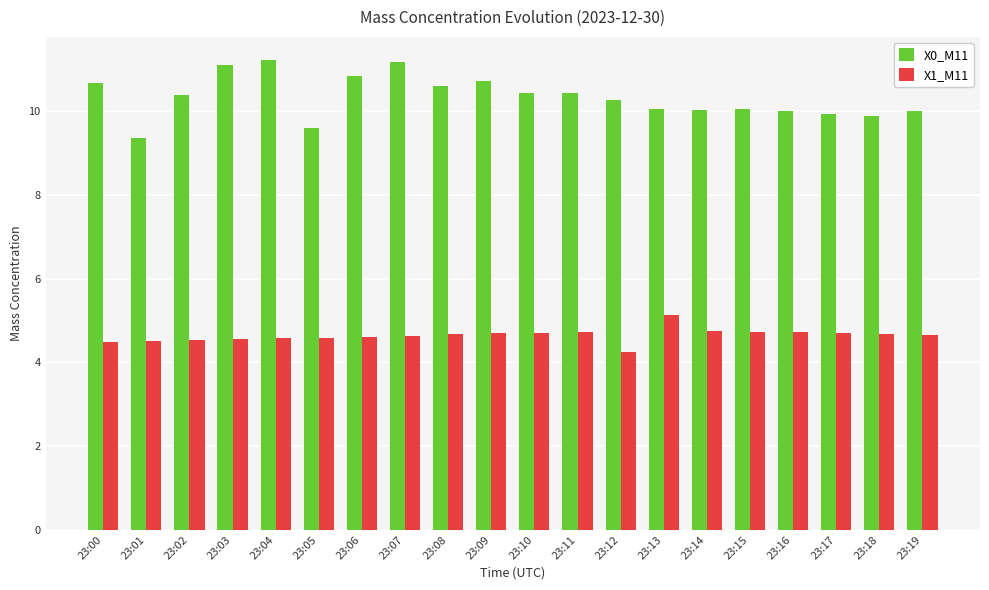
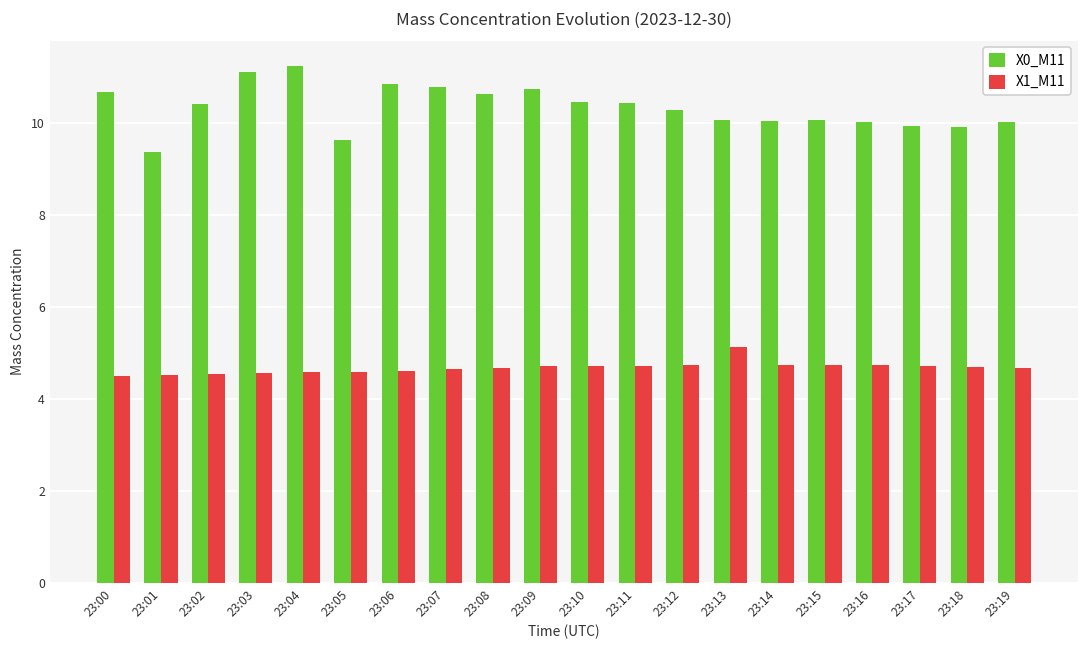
X0_M11, 23:07: 11.2 -> 10.8
X1_M11, 23:12: 4.3 -> 4.7
